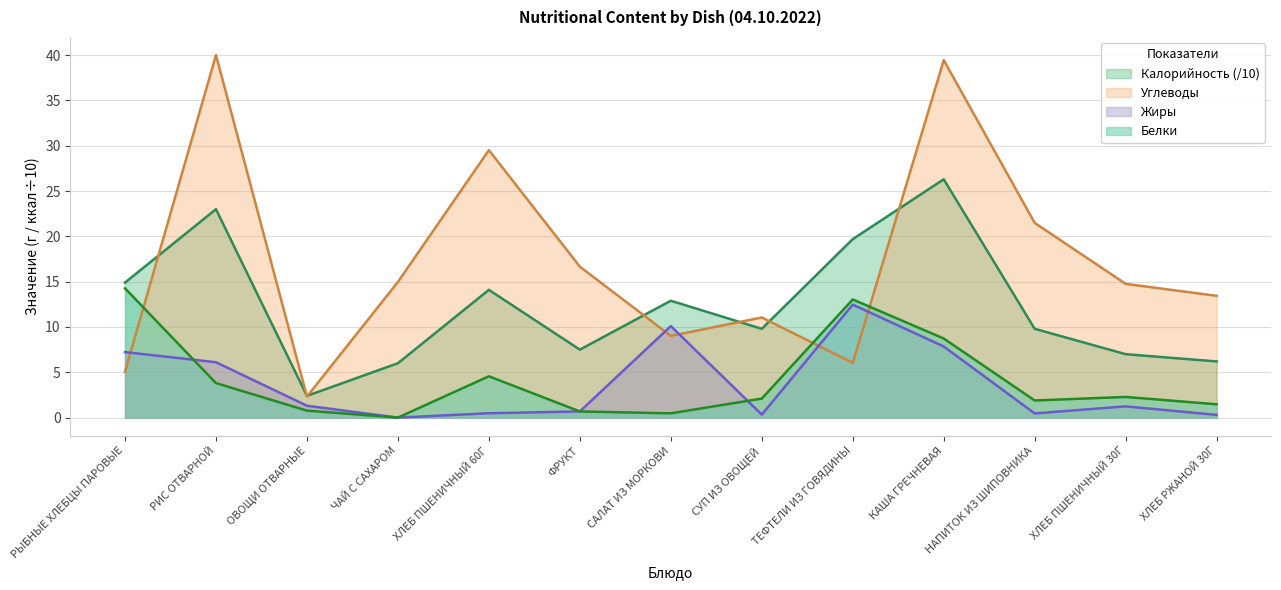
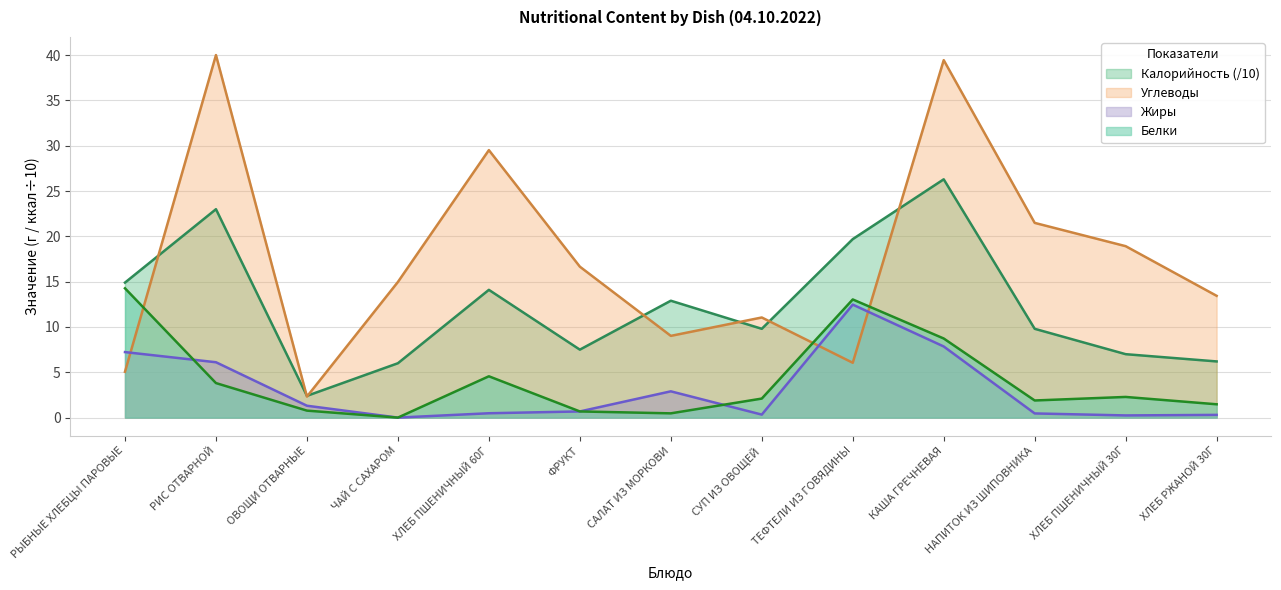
Жиры, САЛАТ ИЗ МОРКОВИ: 10 -> 3
Углеводы, ХЛЕБ ПШЕНИЧНЫЙ 30Г: 15 -> 19
Жиры, ХЛЕБ ПШЕНИЧНЫЙ 30Г: 1 -> 0
